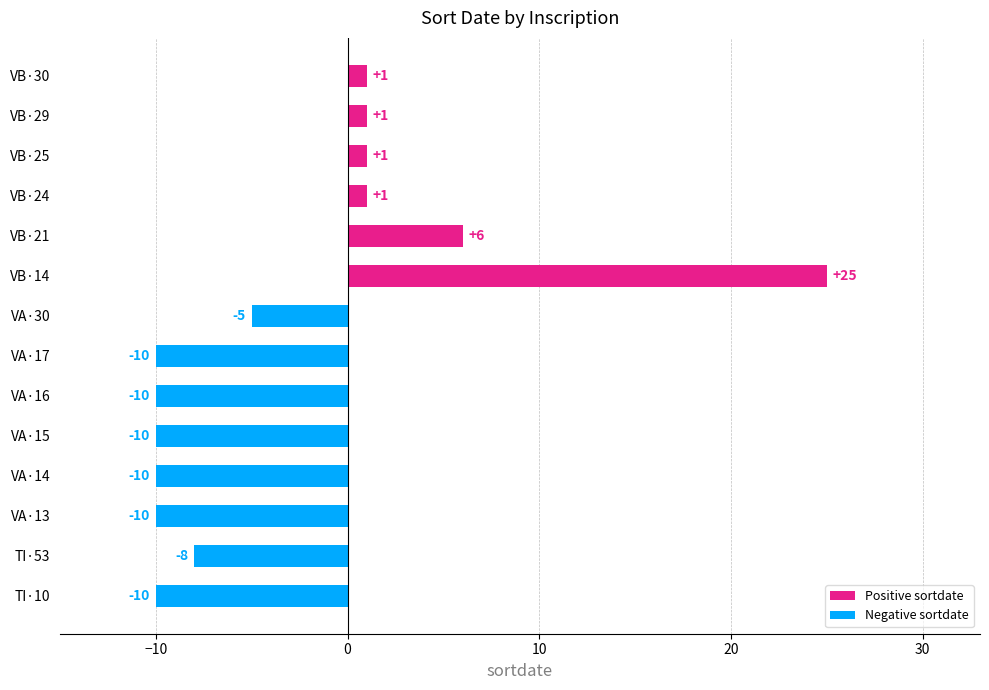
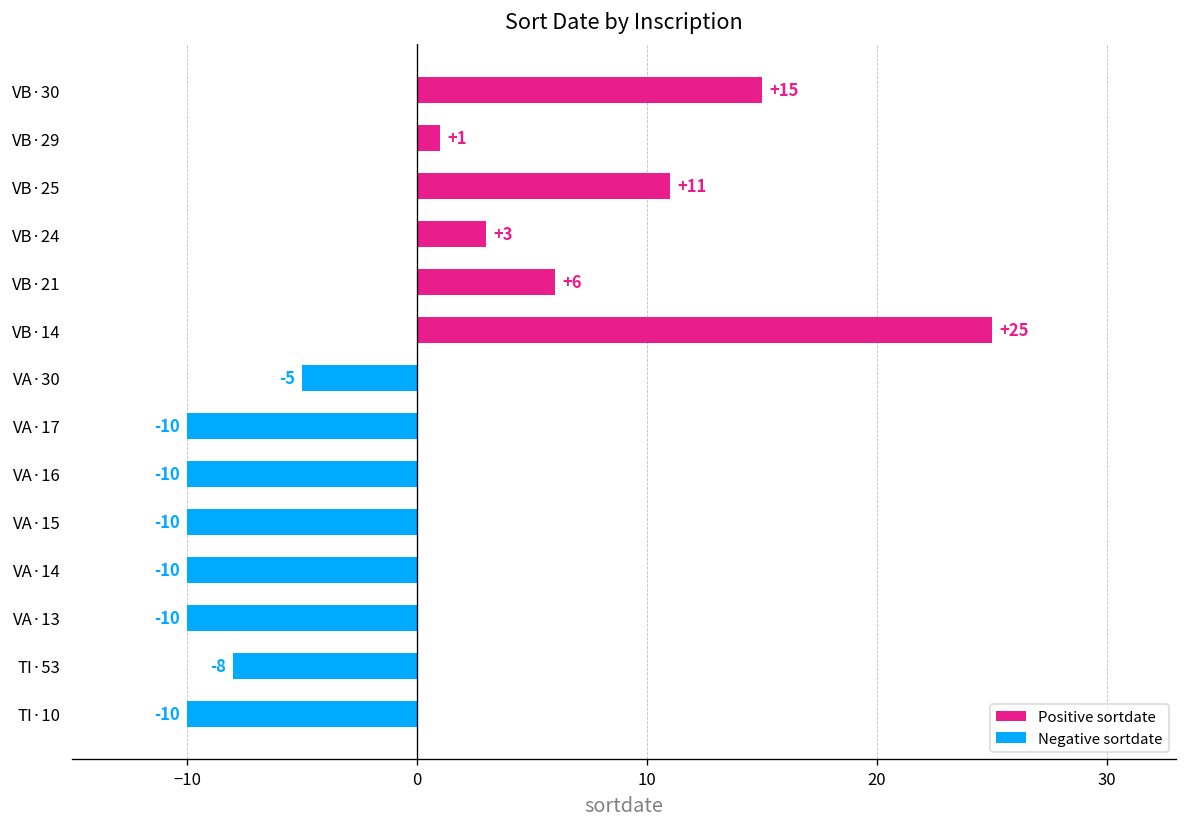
VB·30: +1 -> +15
VB·25: +1 -> +11
VB·24: +1 -> +3
